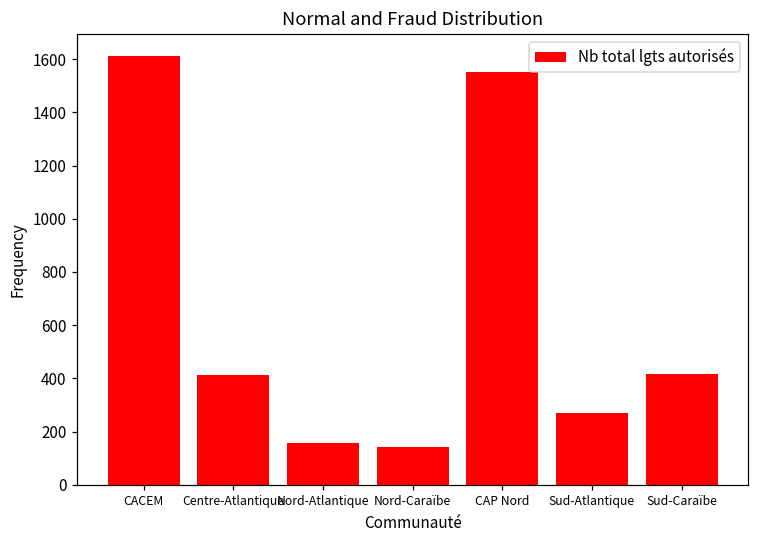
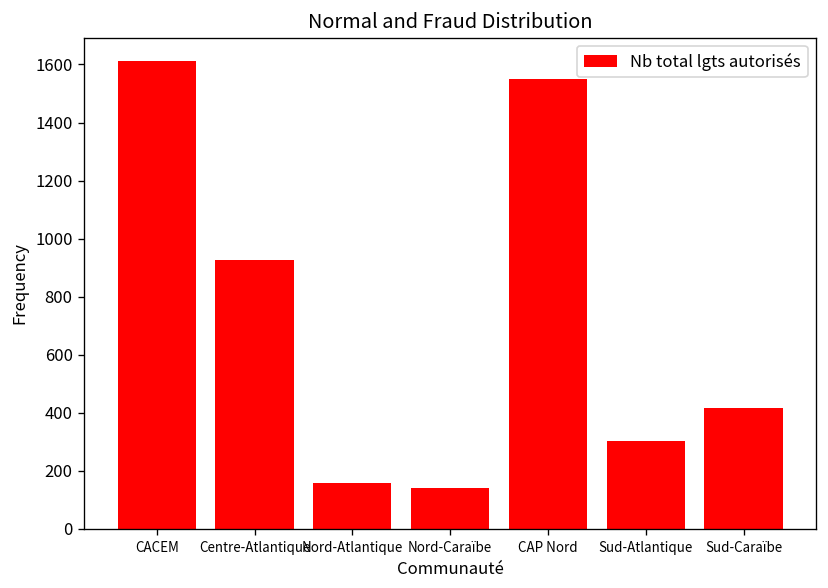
Centre-Atlantique: 410 -> 930
Sud-Atlantique: 270 -> 300
